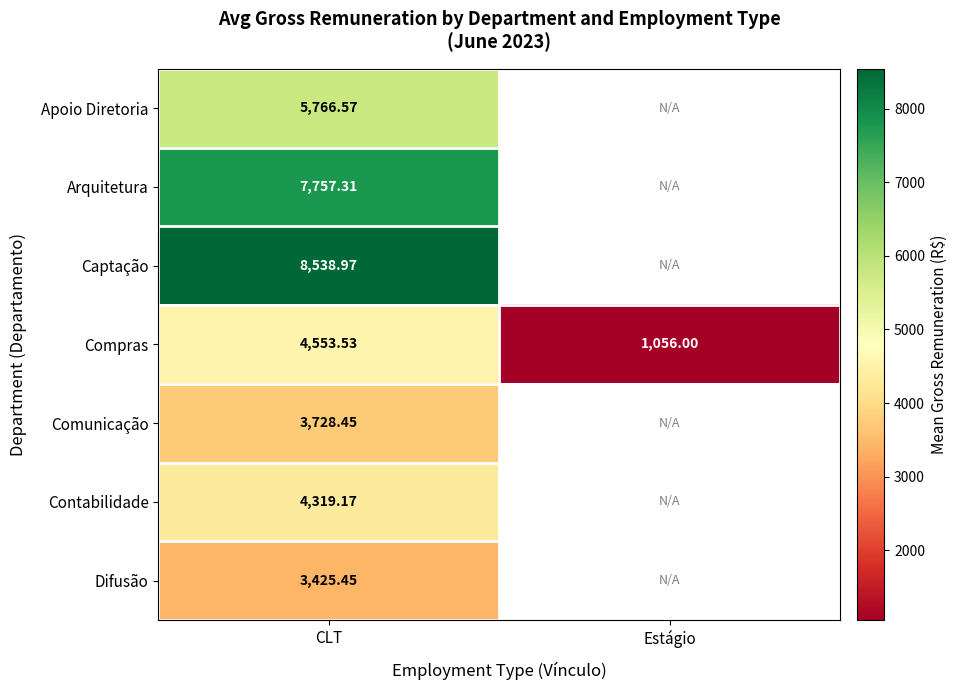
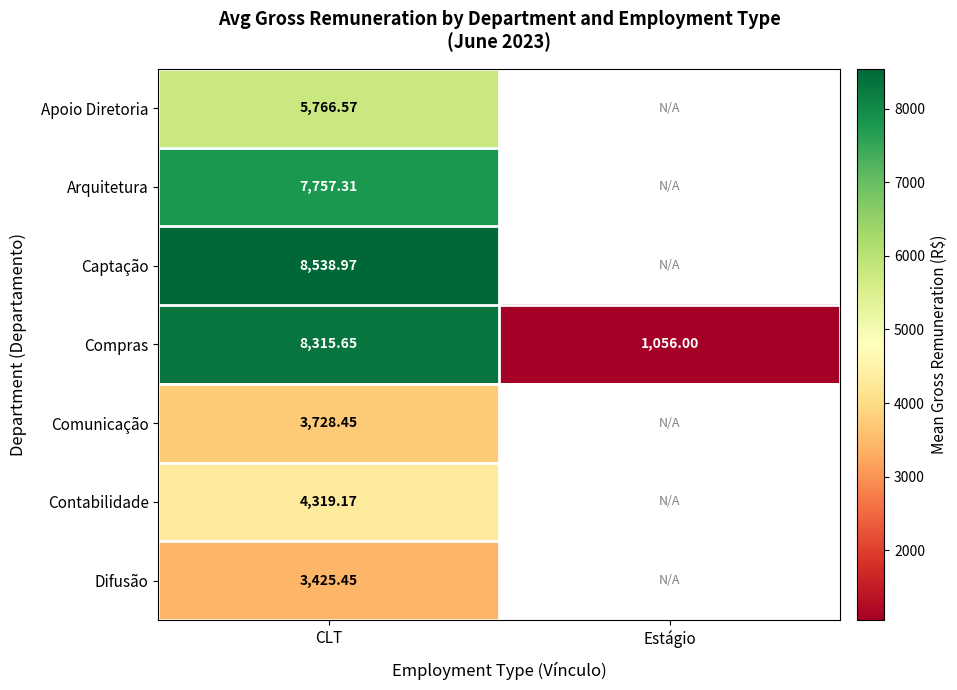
Compras, CLT: 4,553.53 -> 8,315.65
